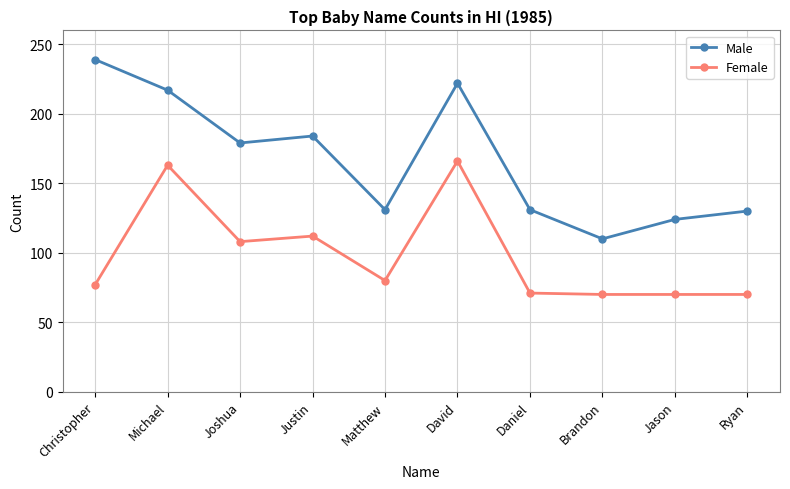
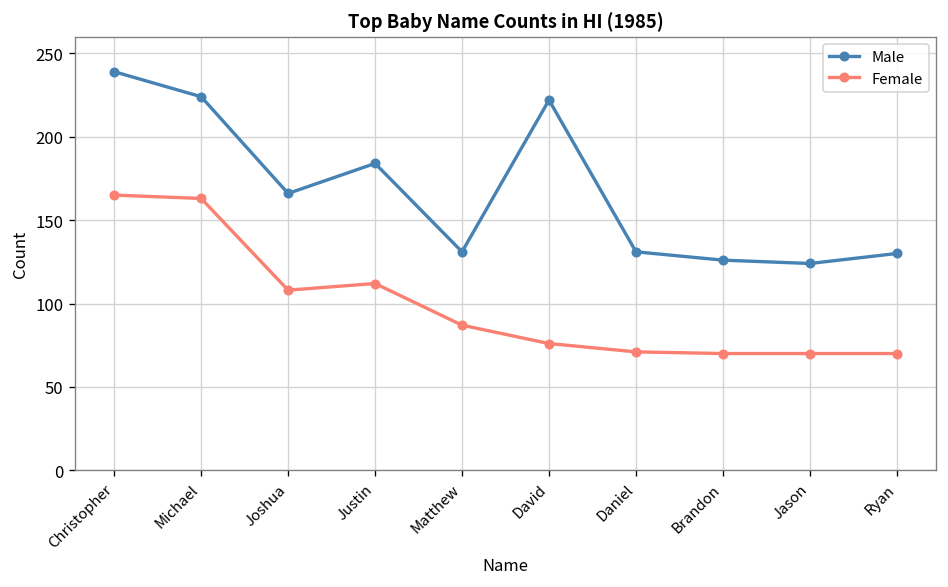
Female, Christopher: 77 -> 165
Male, Michael: 217 -> 224
Male, Joshua: 179 -> 166
Female, Matthew: 80 -> 87
Female, David: 166 -> 76
Male, Brandon: 110 -> 126
